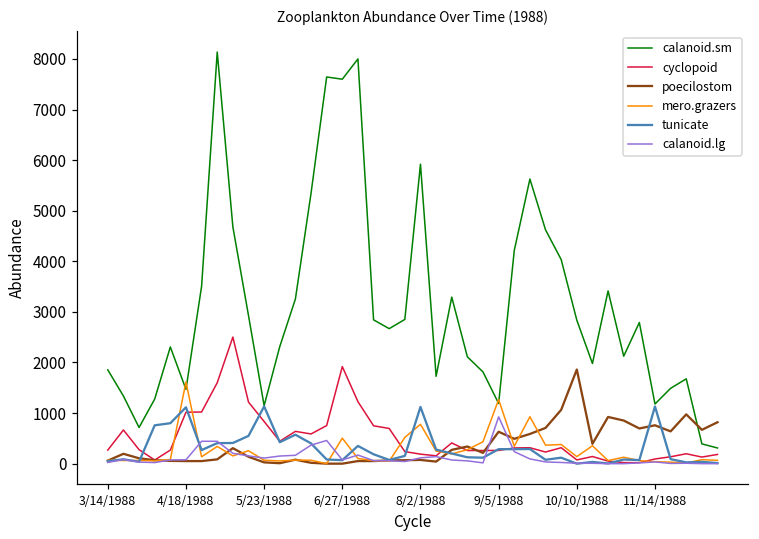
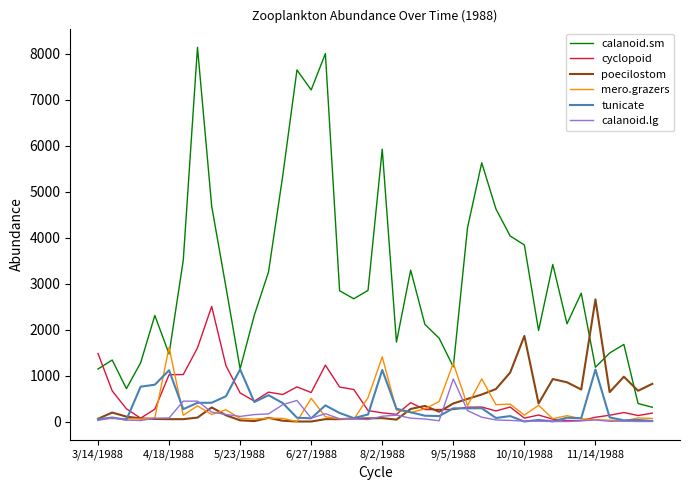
calanoid.sm, 3/14/1988: 1900 -> 1100
cyclopoid, 3/14/1988: 300 -> 1500
cyclopoid, 5/23/1988: 800 -> 600
calanoid.sm, 6/27/1988: 7600 -> 7200
cyclopoid, 6/27/1988: 1900 -> 600
mero.grazers, 8/2/1988: 800 -> 1400
poecilostom, 9/5/1988: 600 -> 400
calanoid.sm, 10/10/1988: 2800 -> 3800
poecilostom, 11/14/1988: 800 -> 2700
